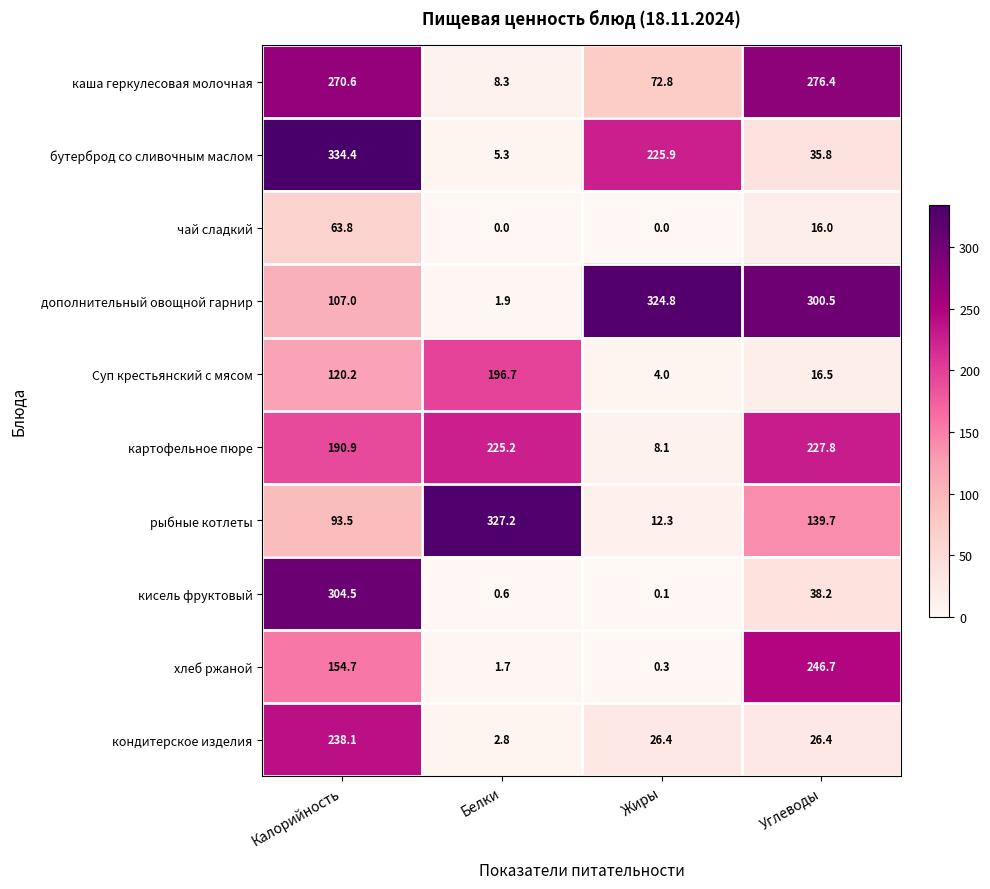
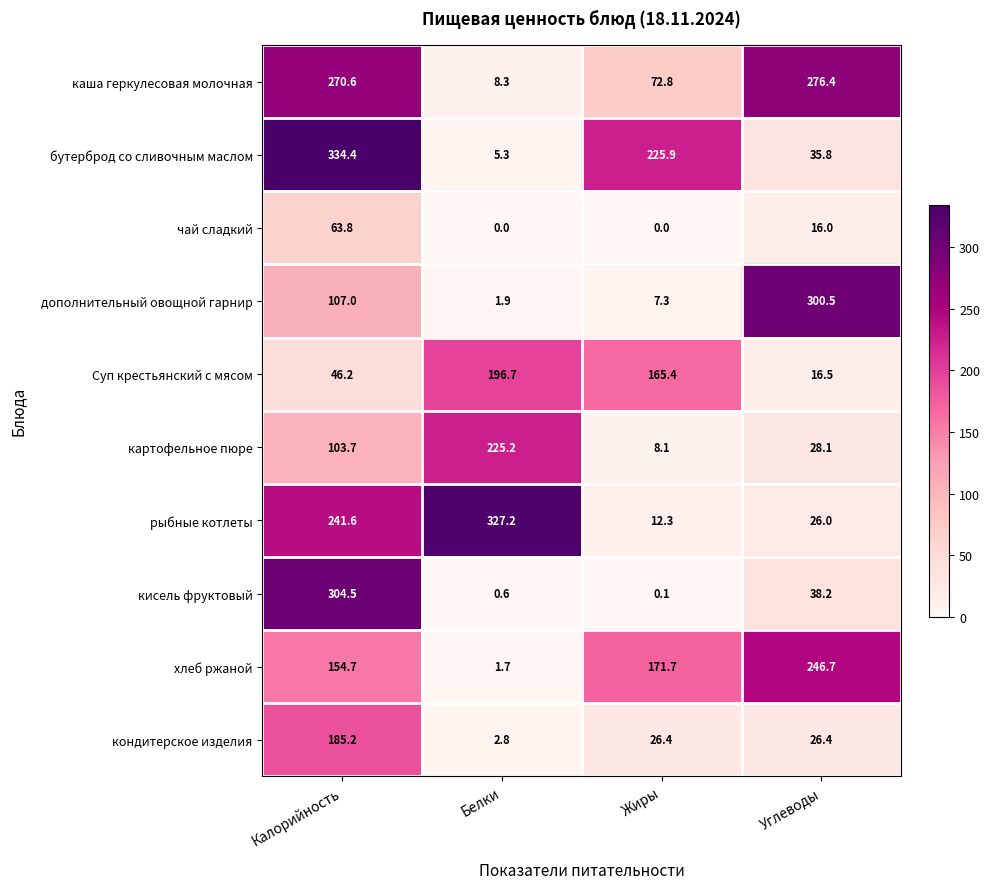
дополнительный овощной гарнир, Жиры: 324.8 -> 7.3
Суп крестьянский с мясом, Калорийность: 120.2 -> 46.2
Суп крестьянский с мясом, Жиры: 4.0 -> 165.4
картофельное пюре, Калорийность: 190.9 -> 103.7
картофельное пюре, Углеводы: 227.8 -> 28.1
рыбные котлеты, Калорийность: 93.5 -> 241.6
рыбные котлеты, Углеводы: 139.7 -> 26.0
хлеб ржаной, Жиры: 0.3 -> 171.7
кондитерское изделия, Калорийность: 238.1 -> 185.2
